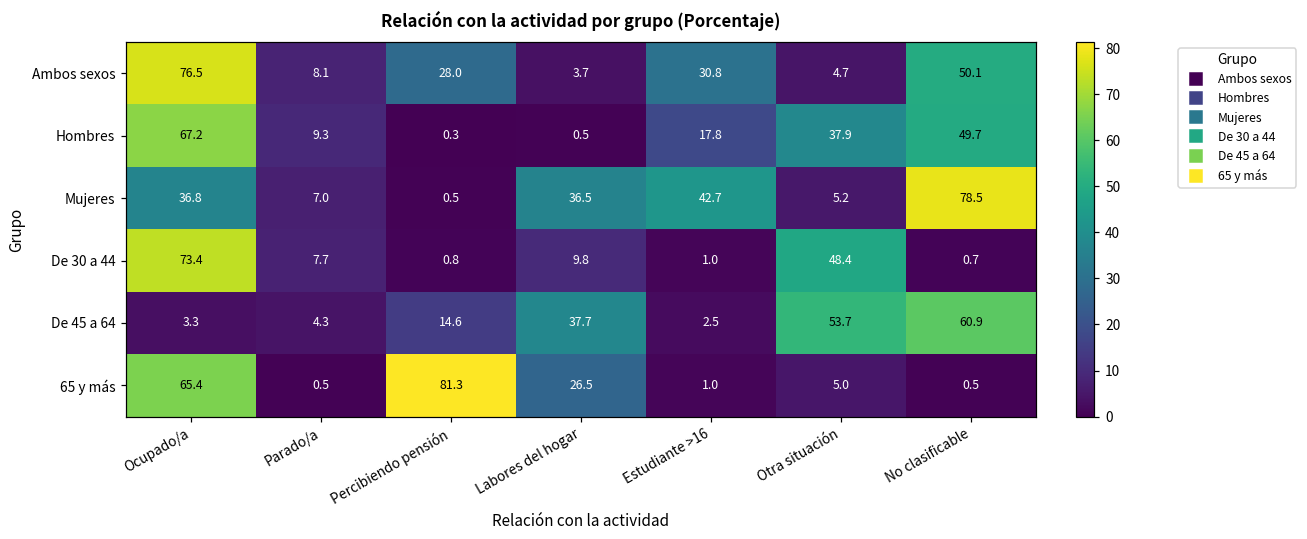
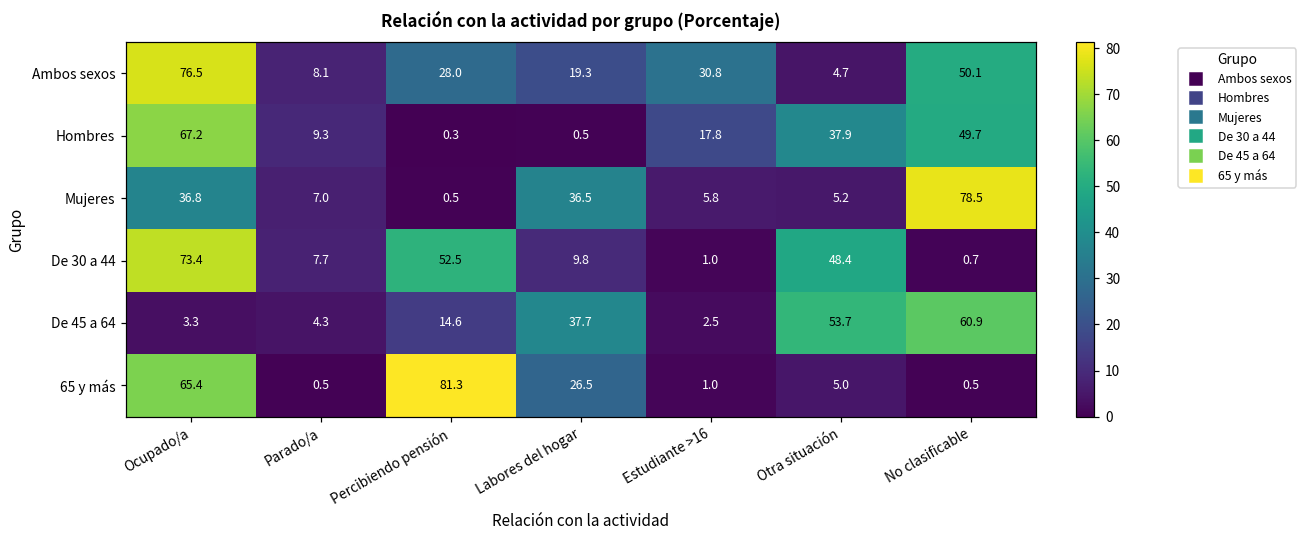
Ambos sexos, Labores del hogar: 3.7 -> 19.3
Mujeres, Estudiante >16: 42.7 -> 5.8
De 30 a 44, Percibiendo pensión: 0.8 -> 52.5
